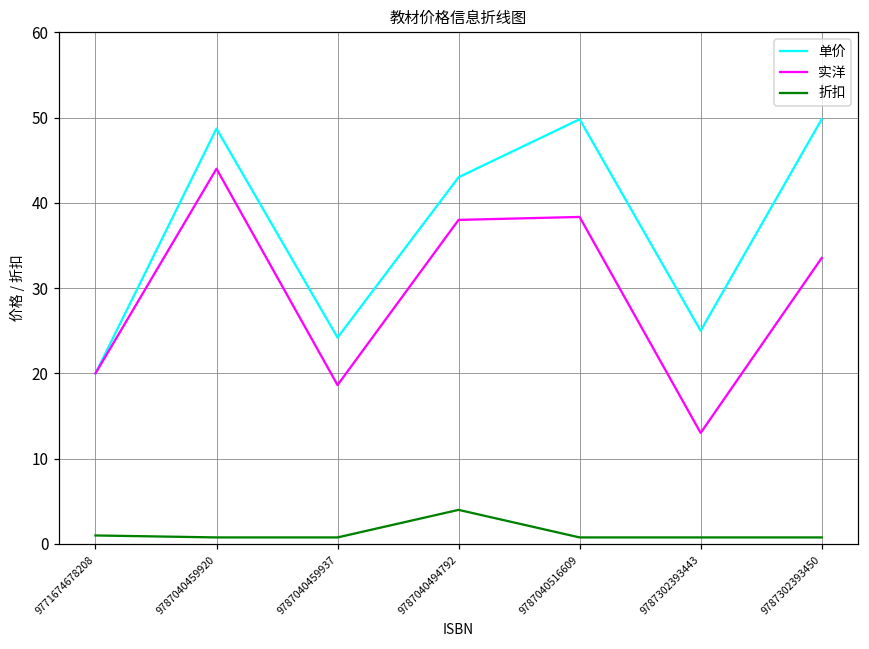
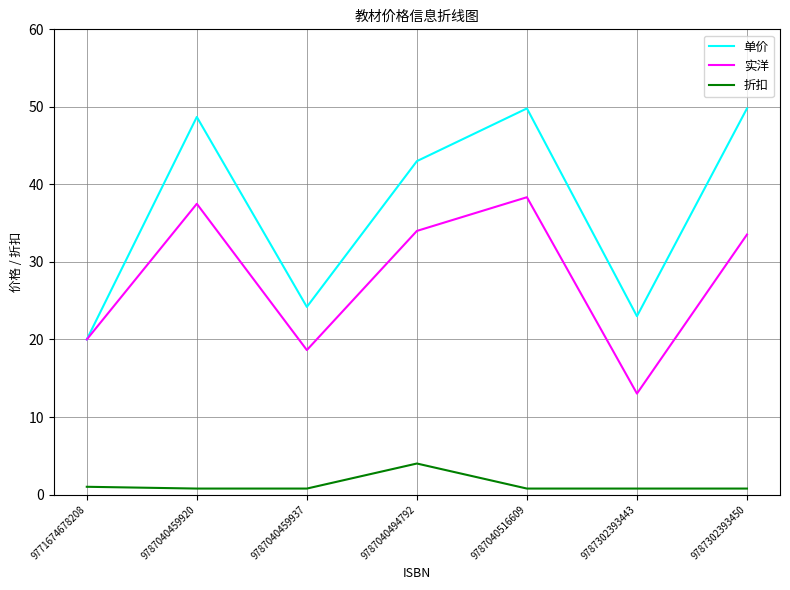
实洋, 9787040459920: 44 -> 37
实洋, 9787040494792: 38 -> 34
单价, 9787302393443: 25 -> 23
